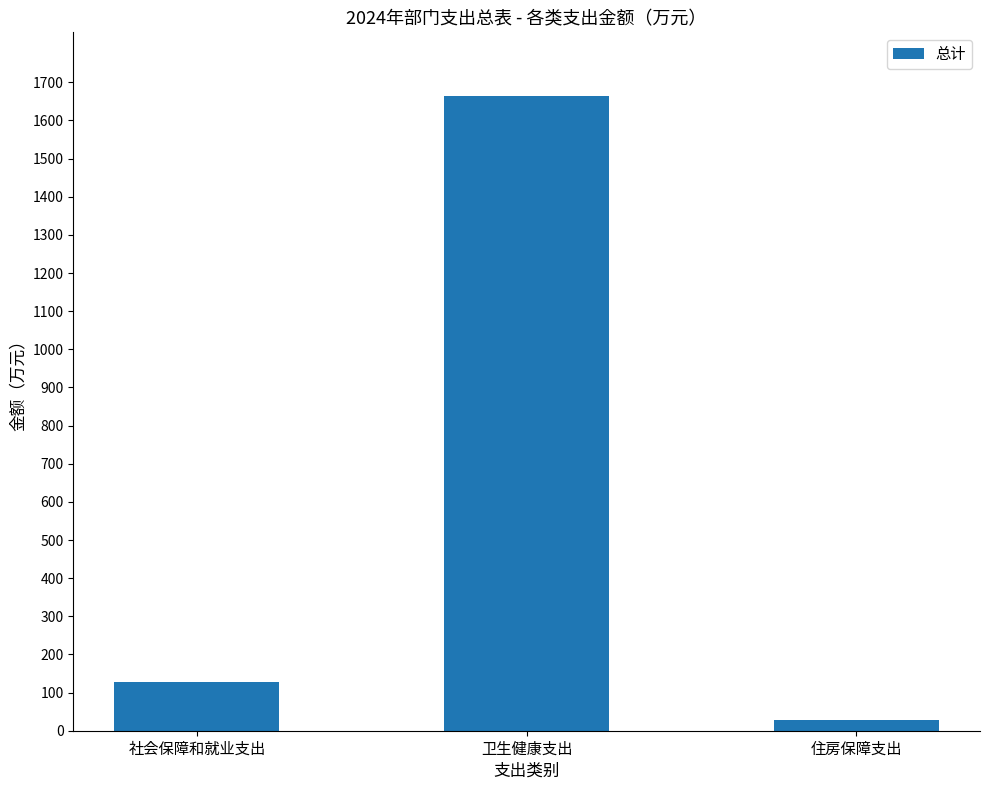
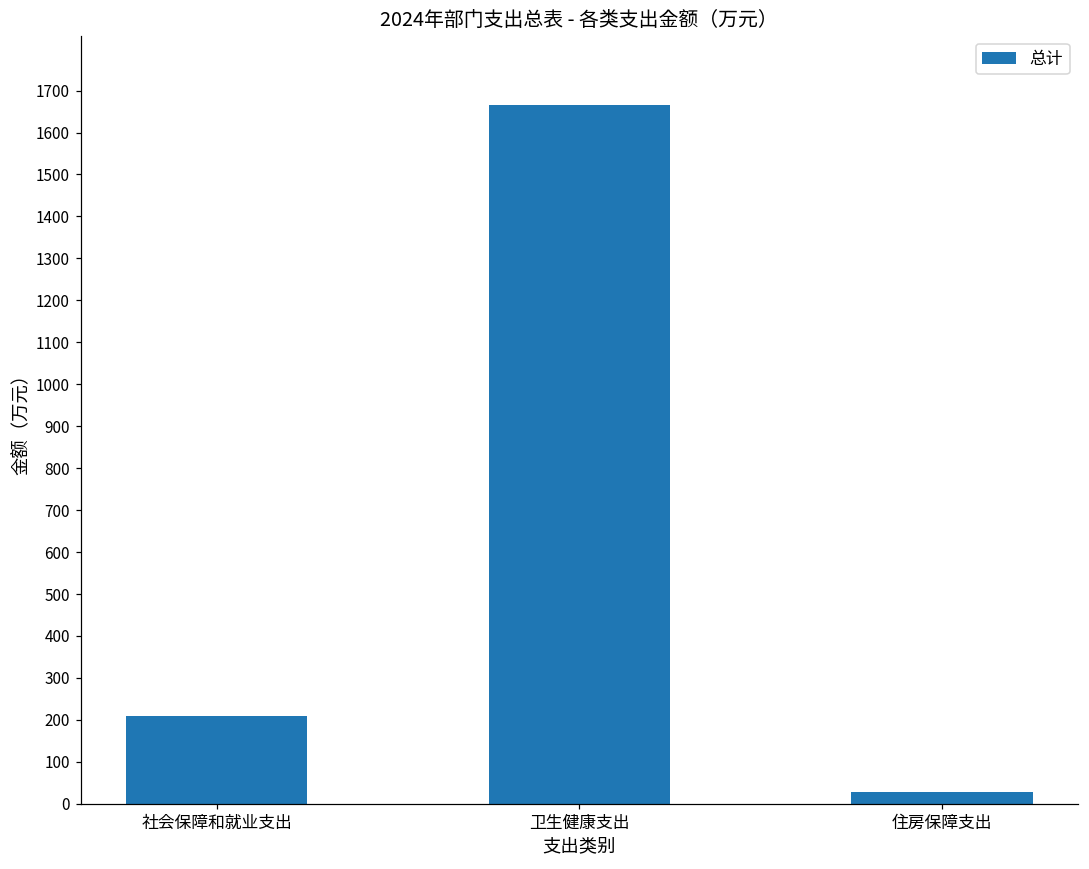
社会保障和就业支出: 130 -> 210
